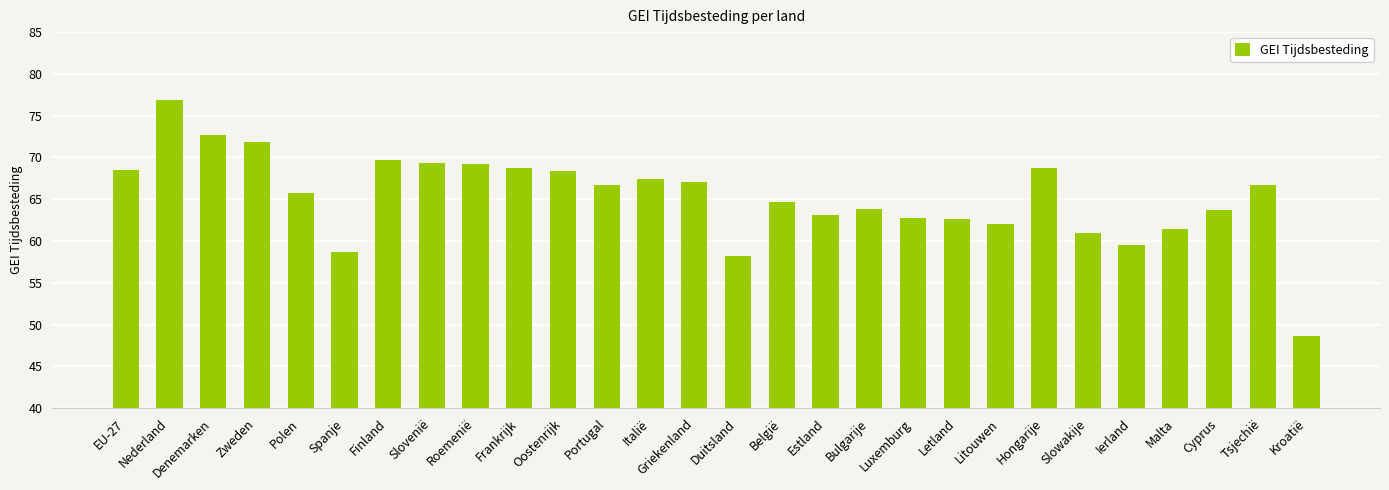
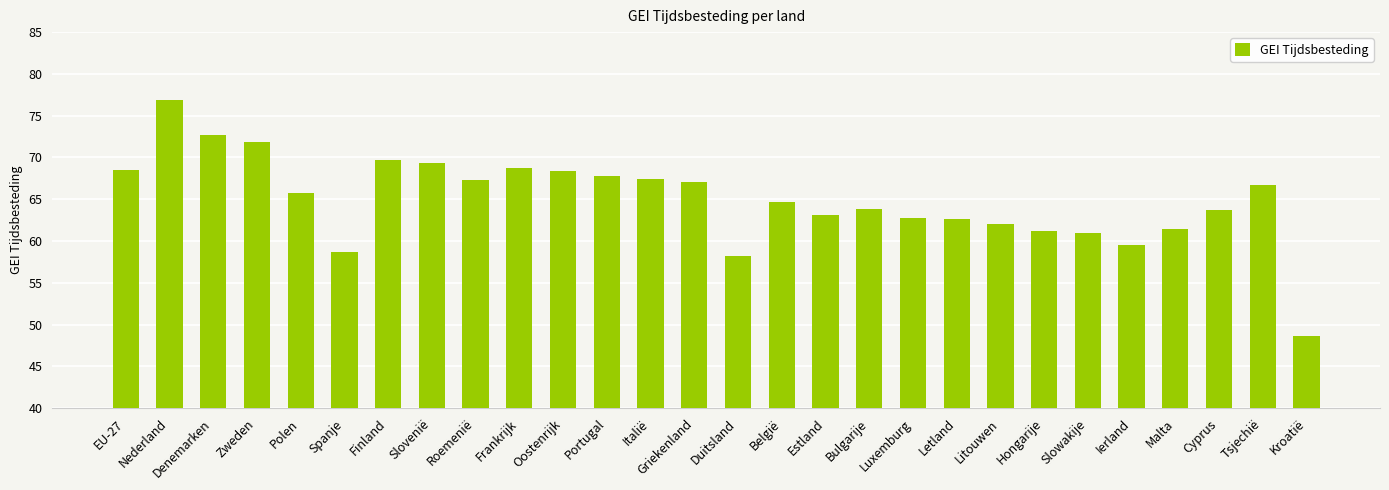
Roemenië: 69 -> 67
Portugal: 67 -> 68
Hongarije: 69 -> 61
